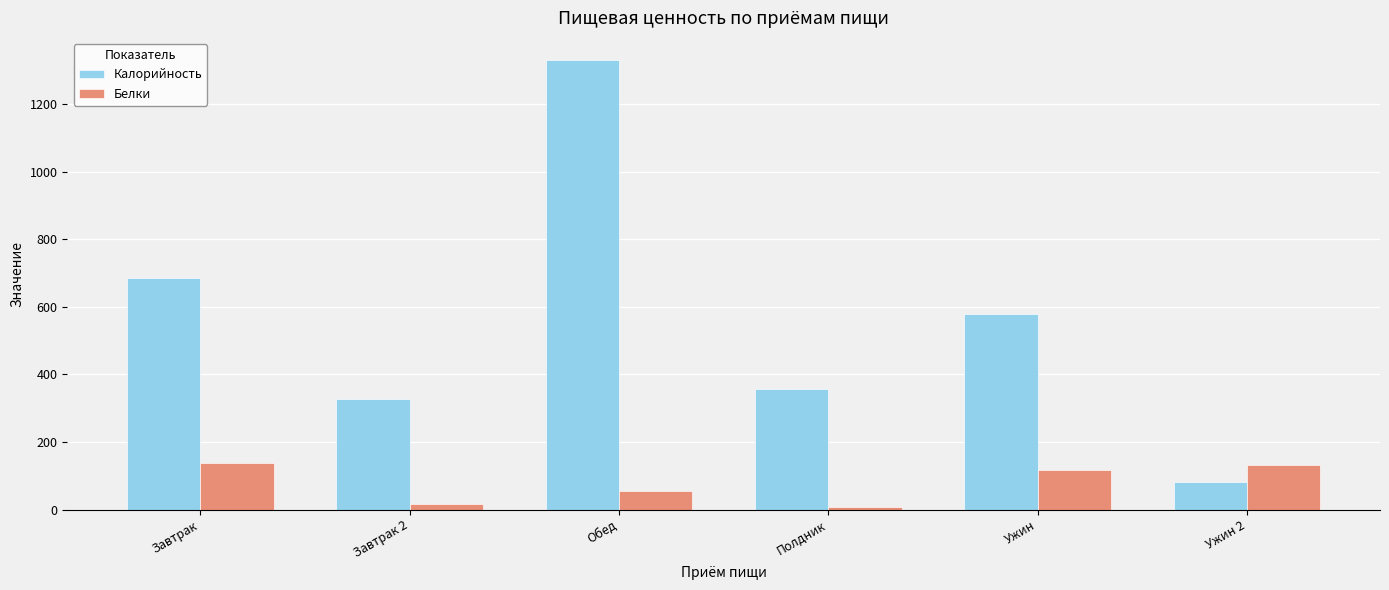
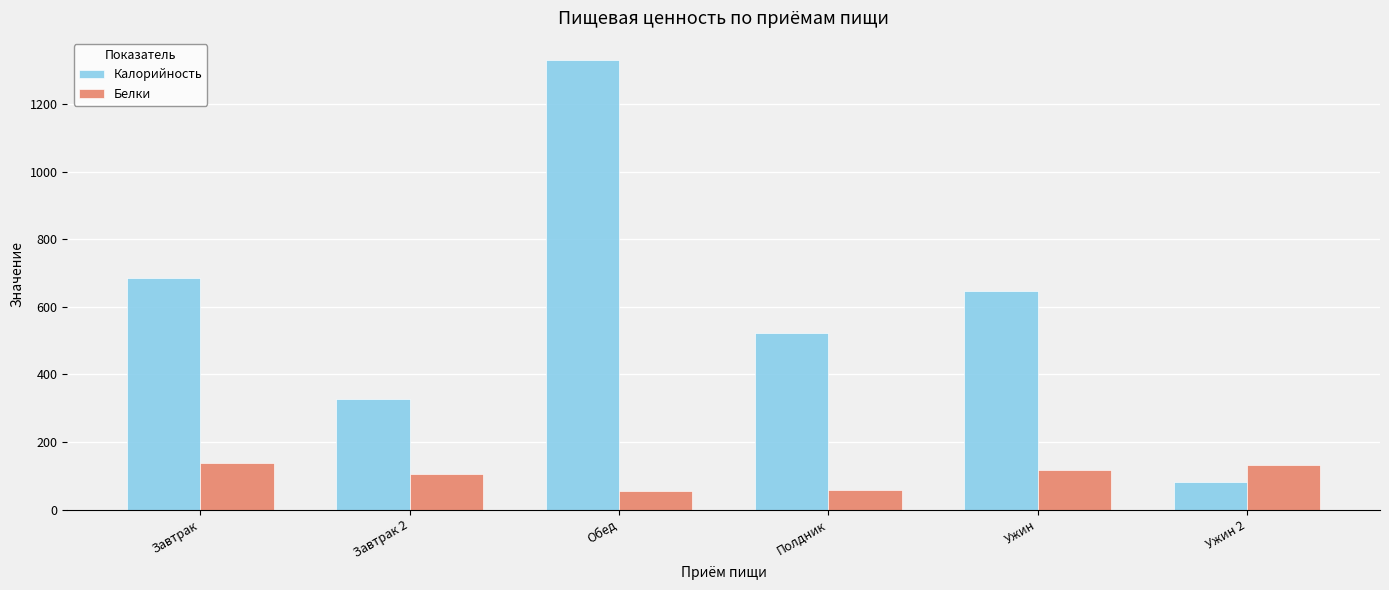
Белки, Завтрак 2: 20 -> 100
Калорийность, Полдник: 360 -> 520
Белки, Полдник: 10 -> 60
Калорийность, Ужин: 580 -> 650
